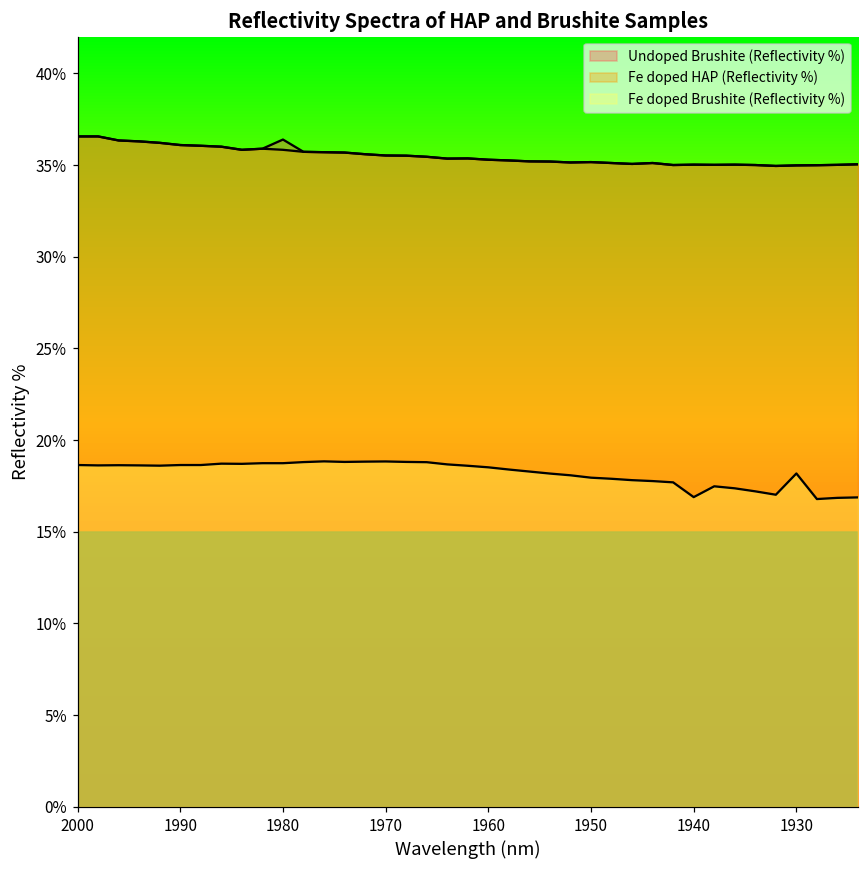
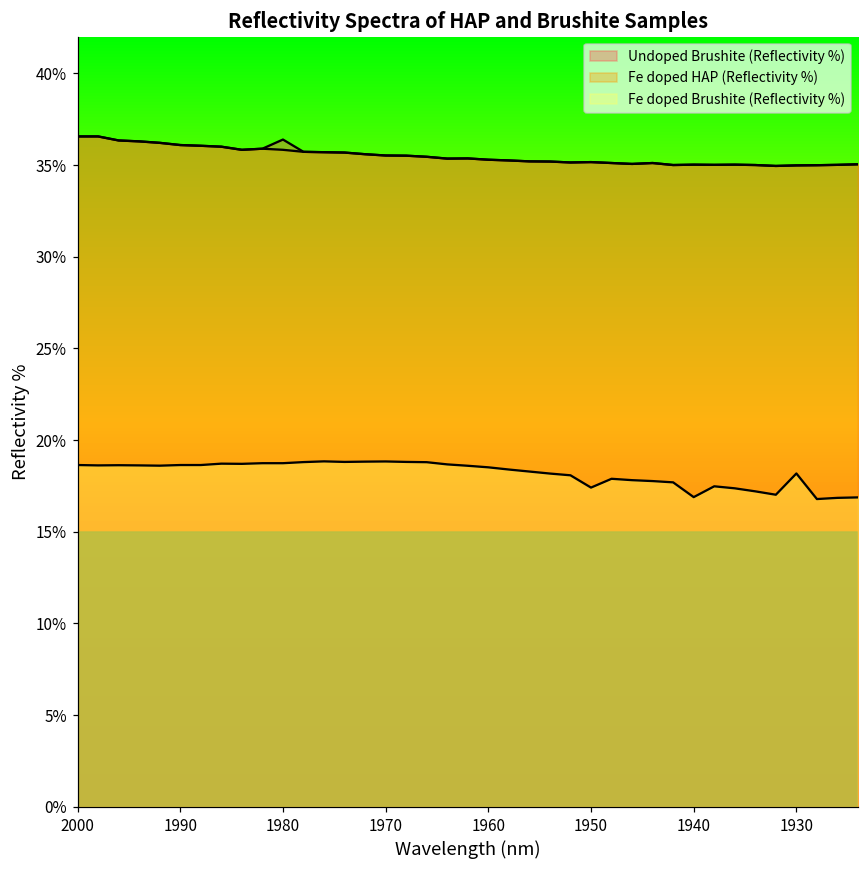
Fe doped Brushite (Reflectivity %), 1950: 18.0% -> 17.4%
